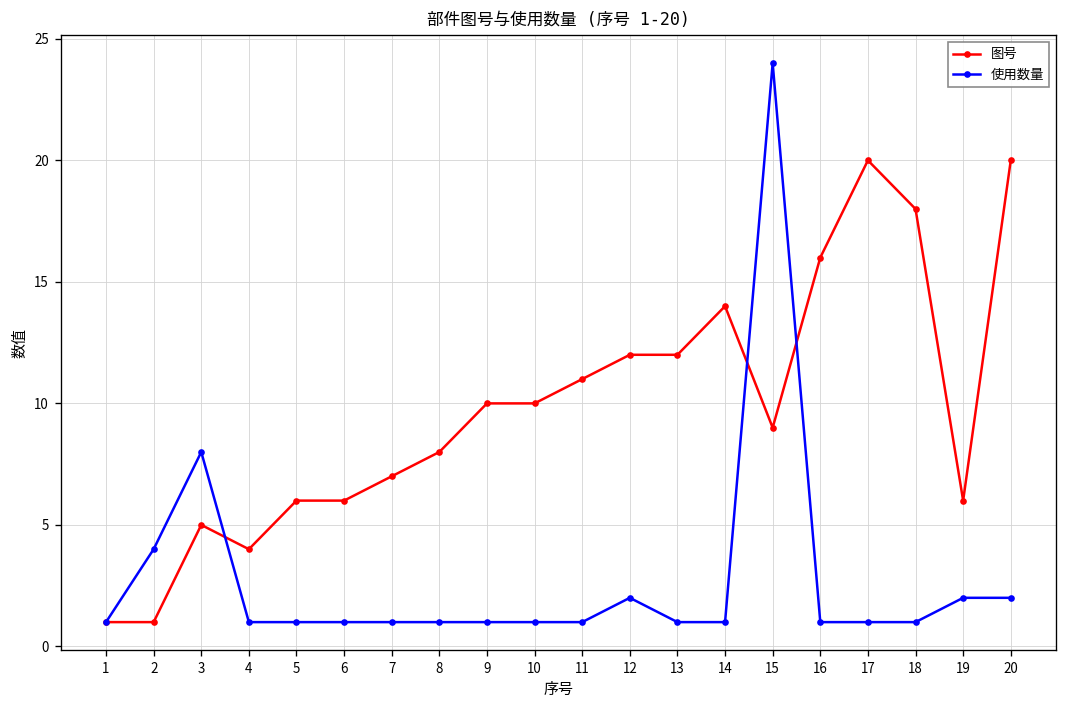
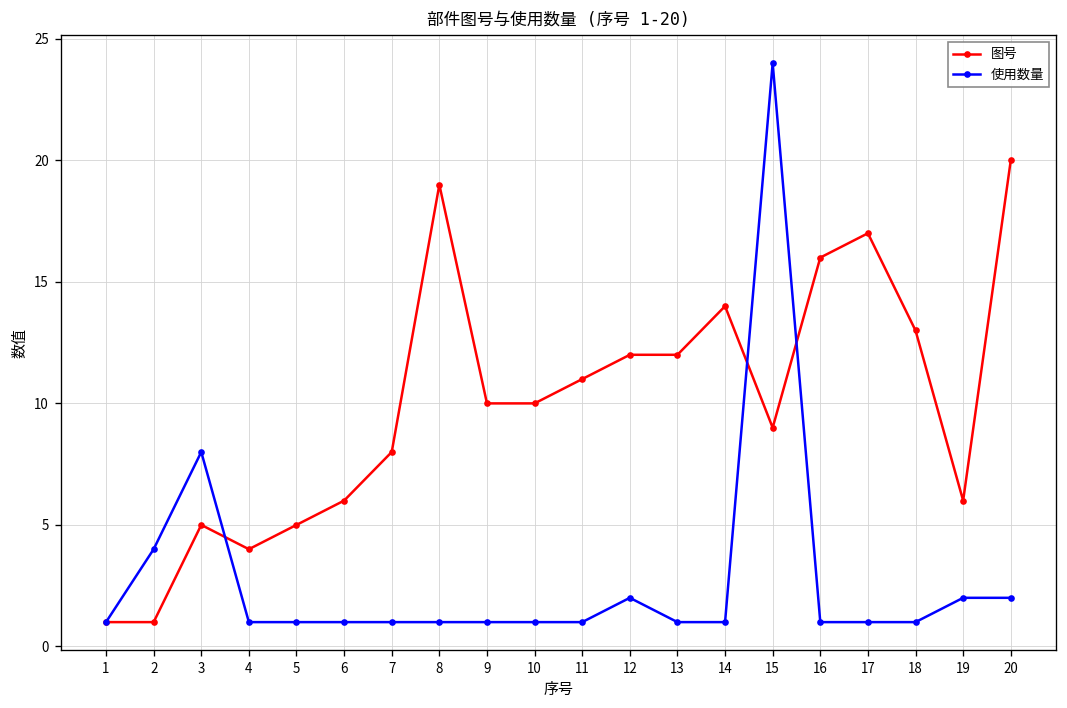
图号, 5: 6 -> 5
图号, 7: 7 -> 8
图号, 8: 8 -> 19
图号, 17: 20 -> 17
图号, 18: 18 -> 13
